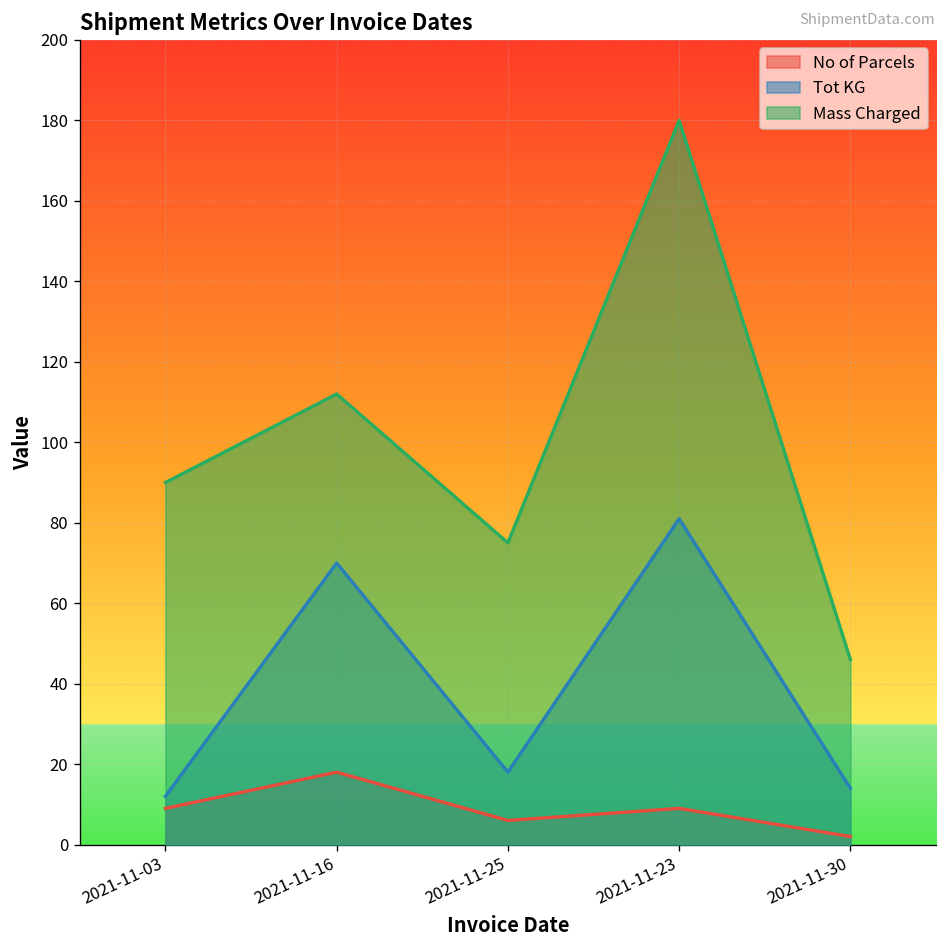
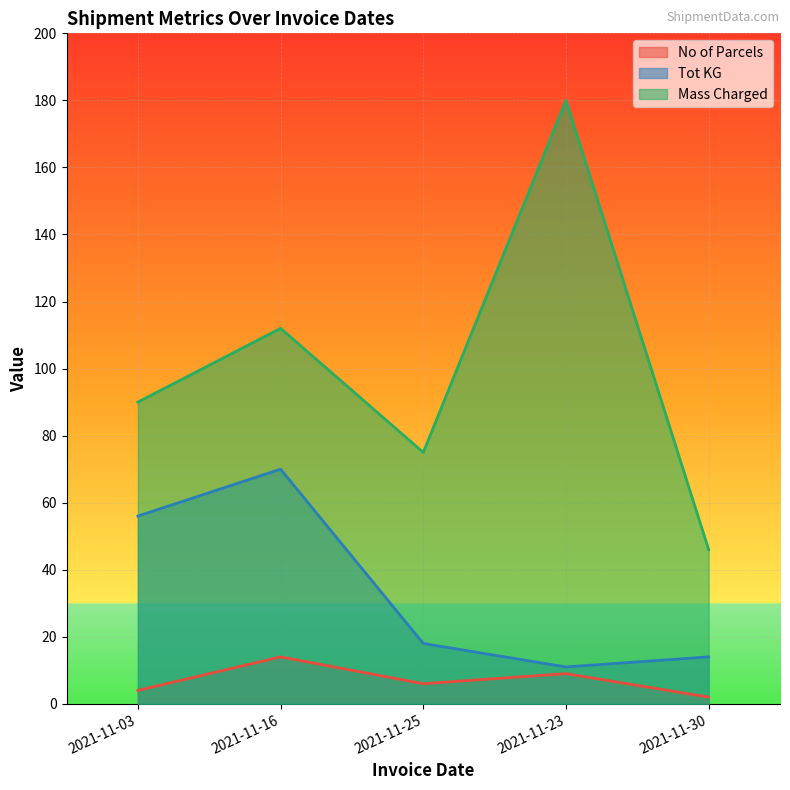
No of Parcels, 2021-11-03: 9 -> 4
Tot KG, 2021-11-03: 12 -> 56
No of Parcels, 2021-11-16: 18 -> 14
Tot KG, 2021-11-23: 81 -> 11
